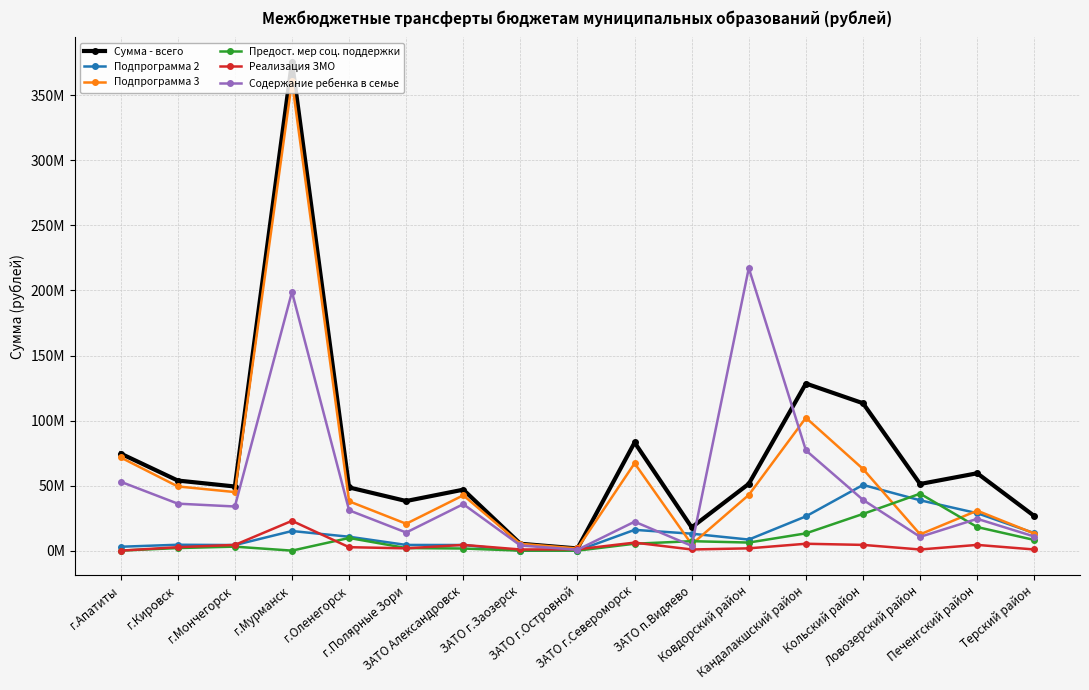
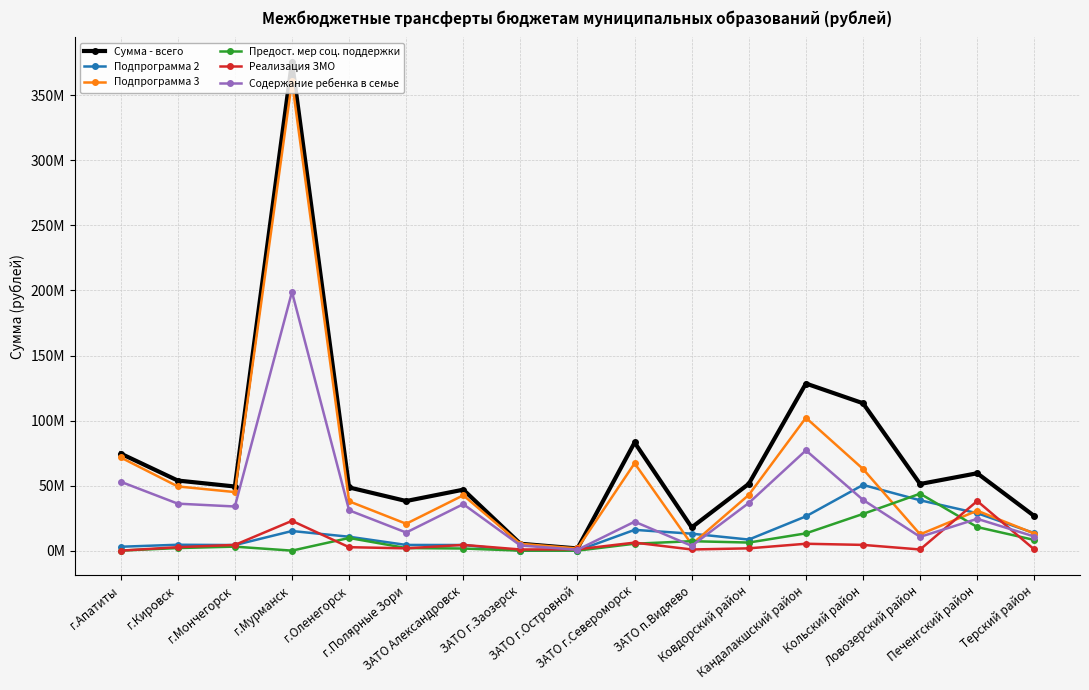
Содержание ребенка в семье, Ковдорский район: 217000000 -> 37000000
Реализация ЗМО, Печенгский район: 4000000 -> 38000000
